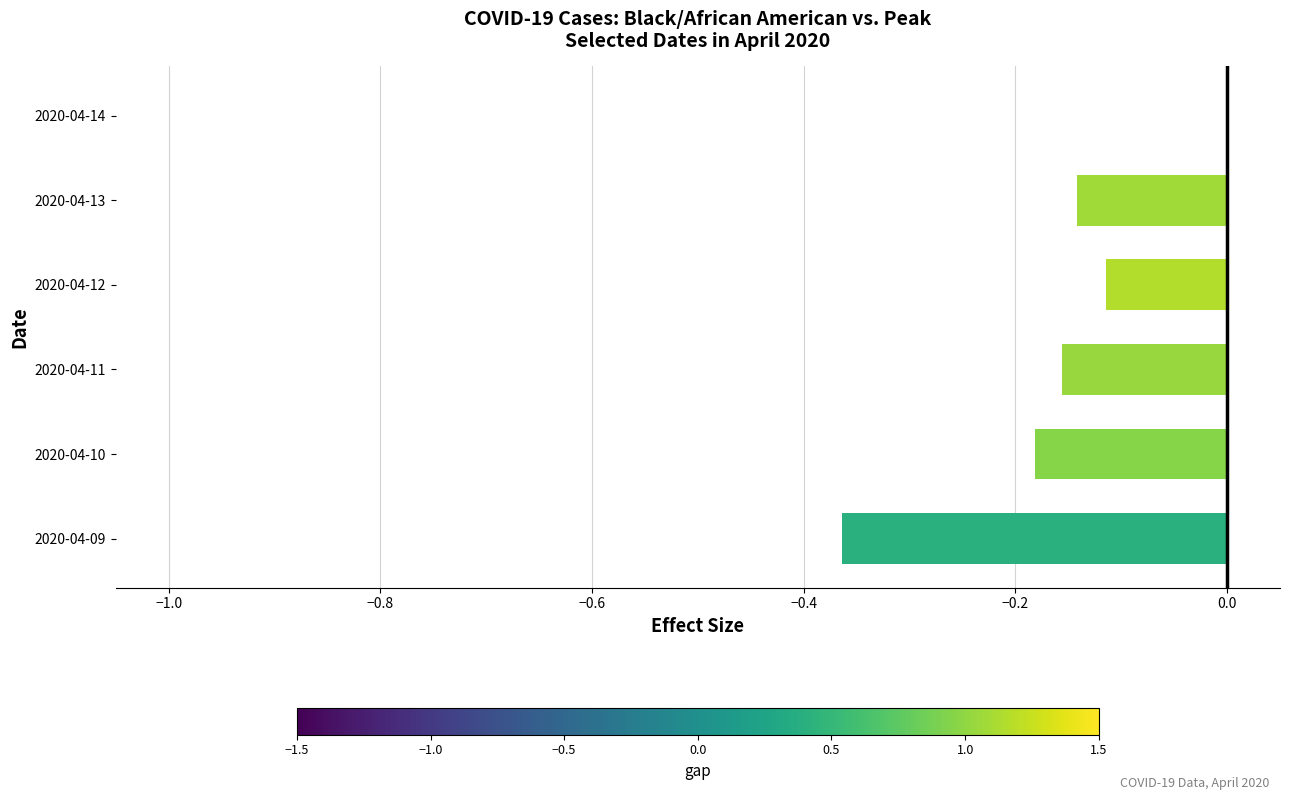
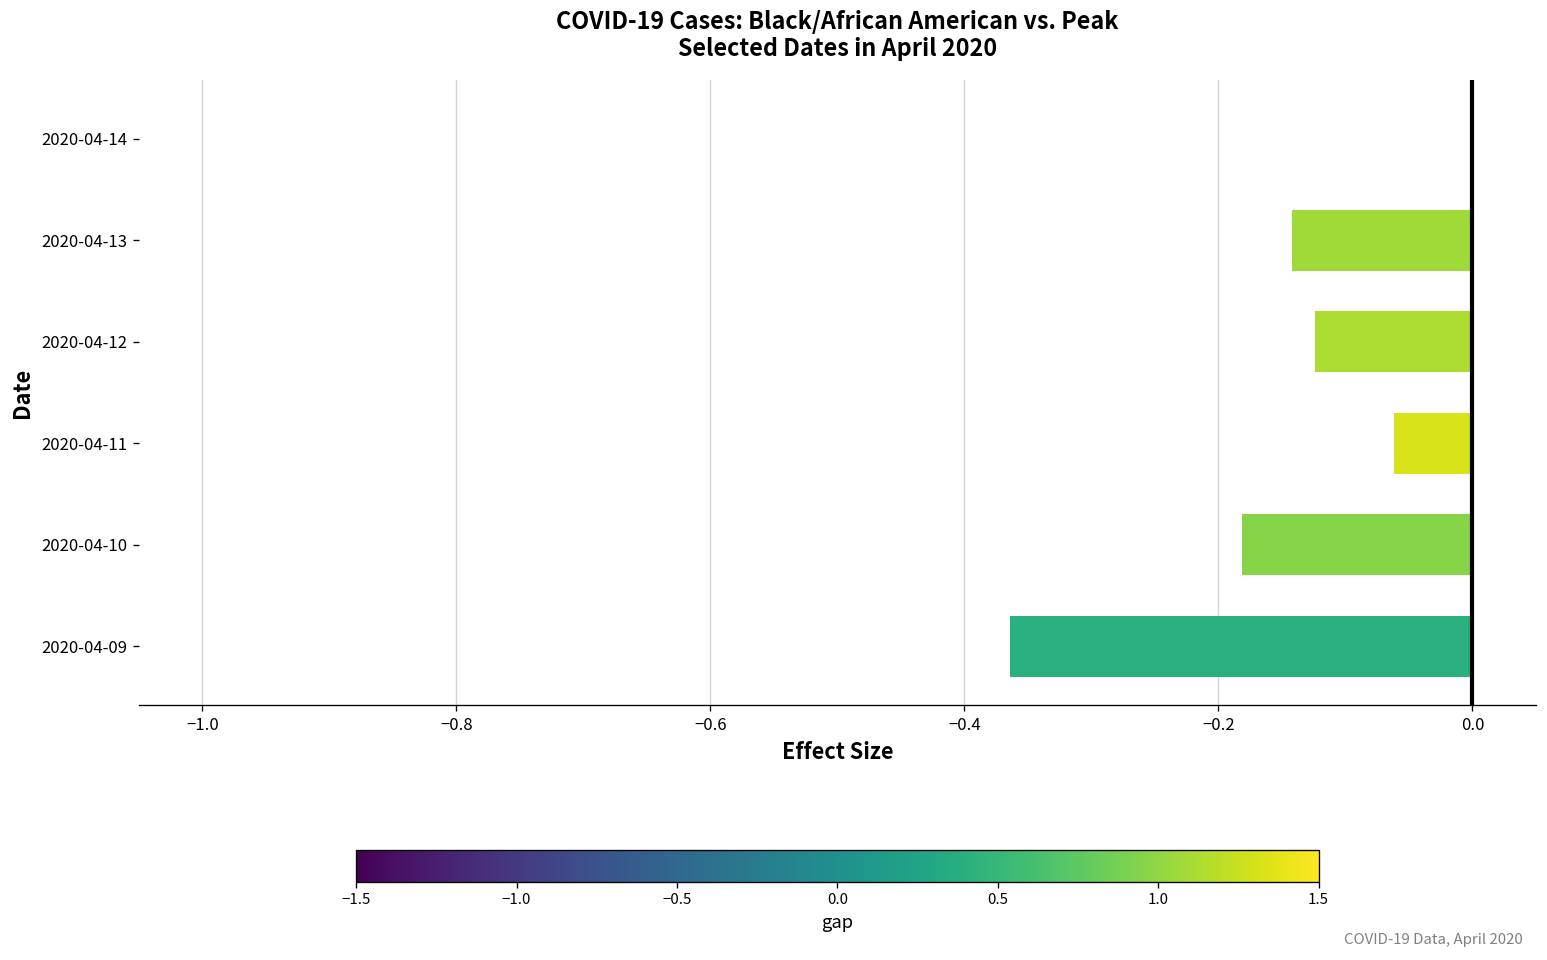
2020-04-12: -0.114 -> -0.124
2020-04-11: -0.156 -> -0.061
